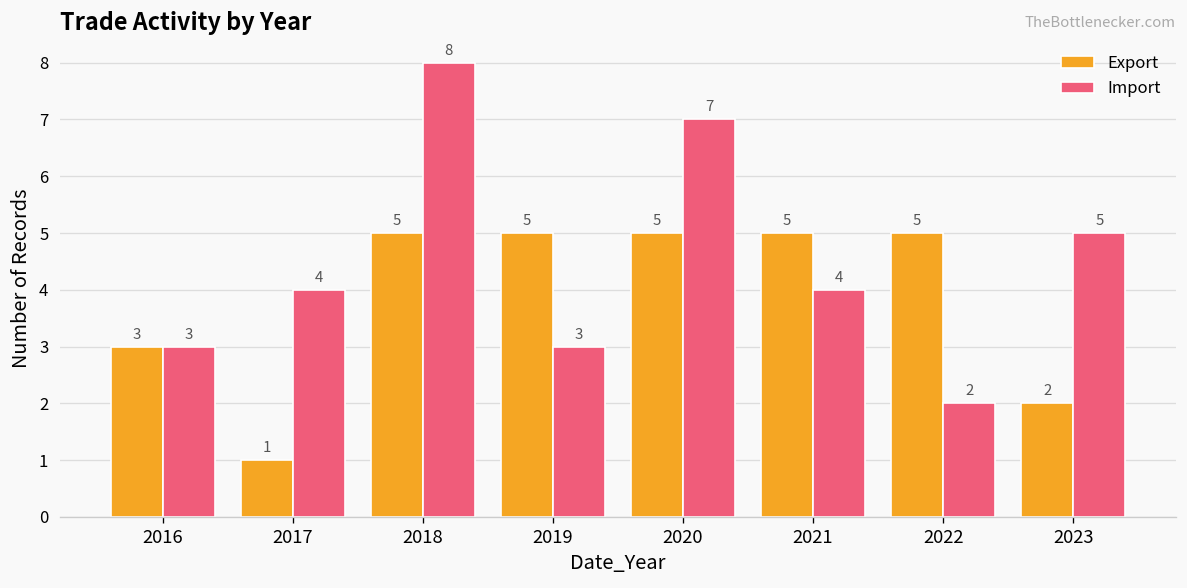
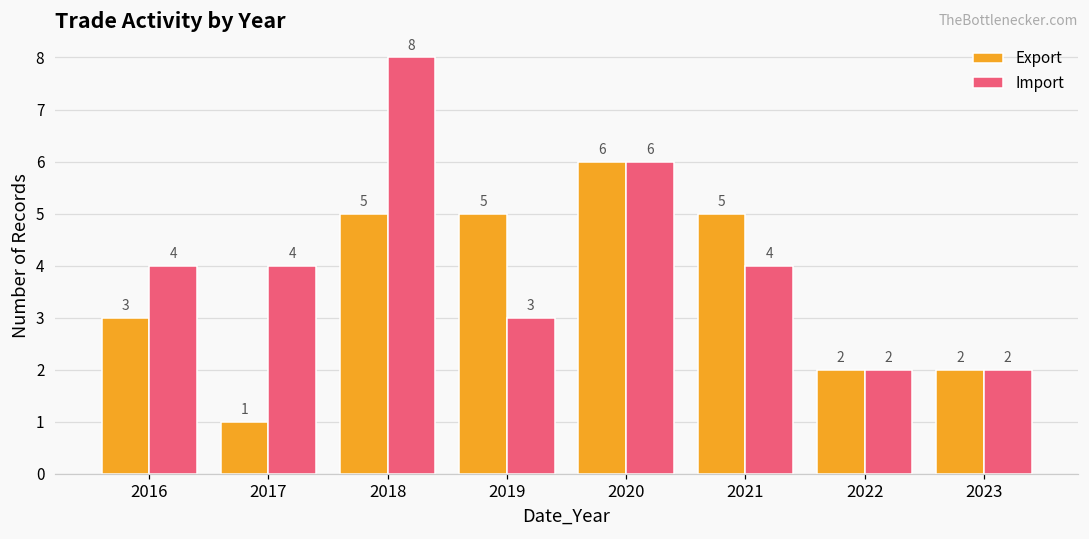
Import, 2016: 3 -> 4
Export, 2020: 5 -> 6
Import, 2020: 7 -> 6
Export, 2022: 5 -> 2
Import, 2023: 5 -> 2
